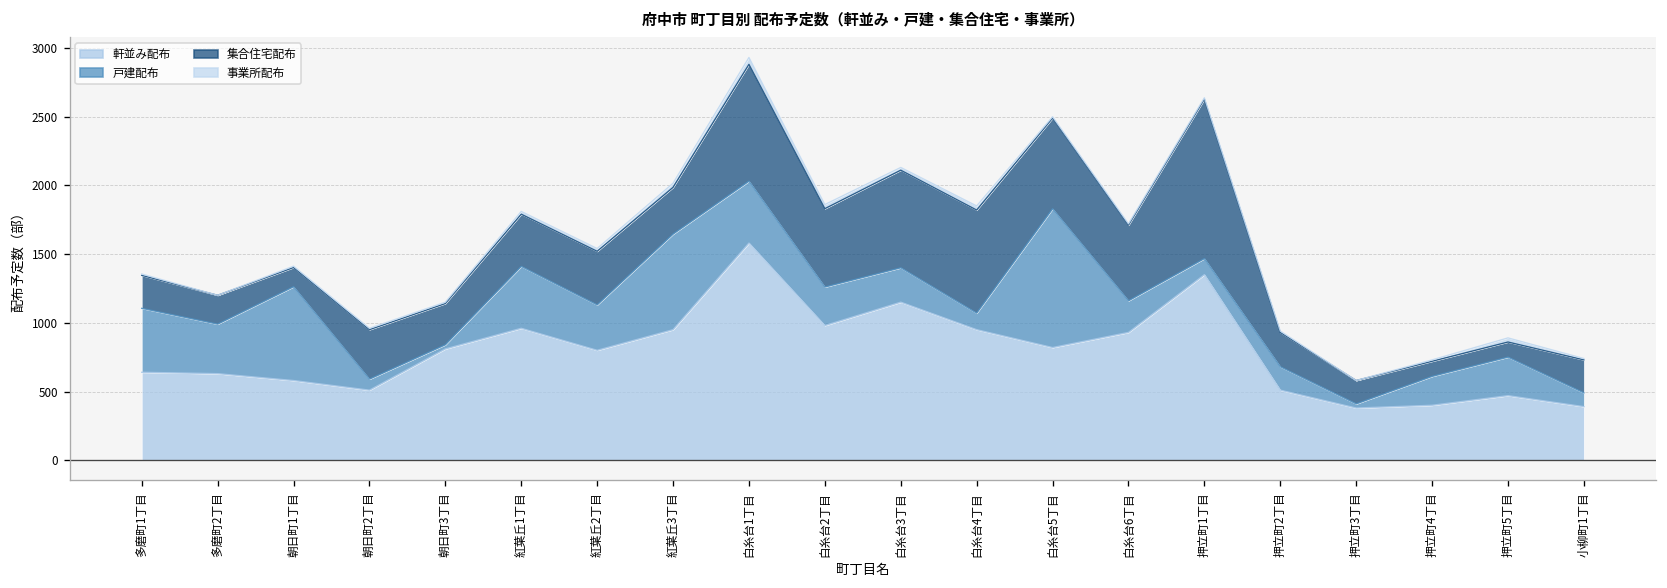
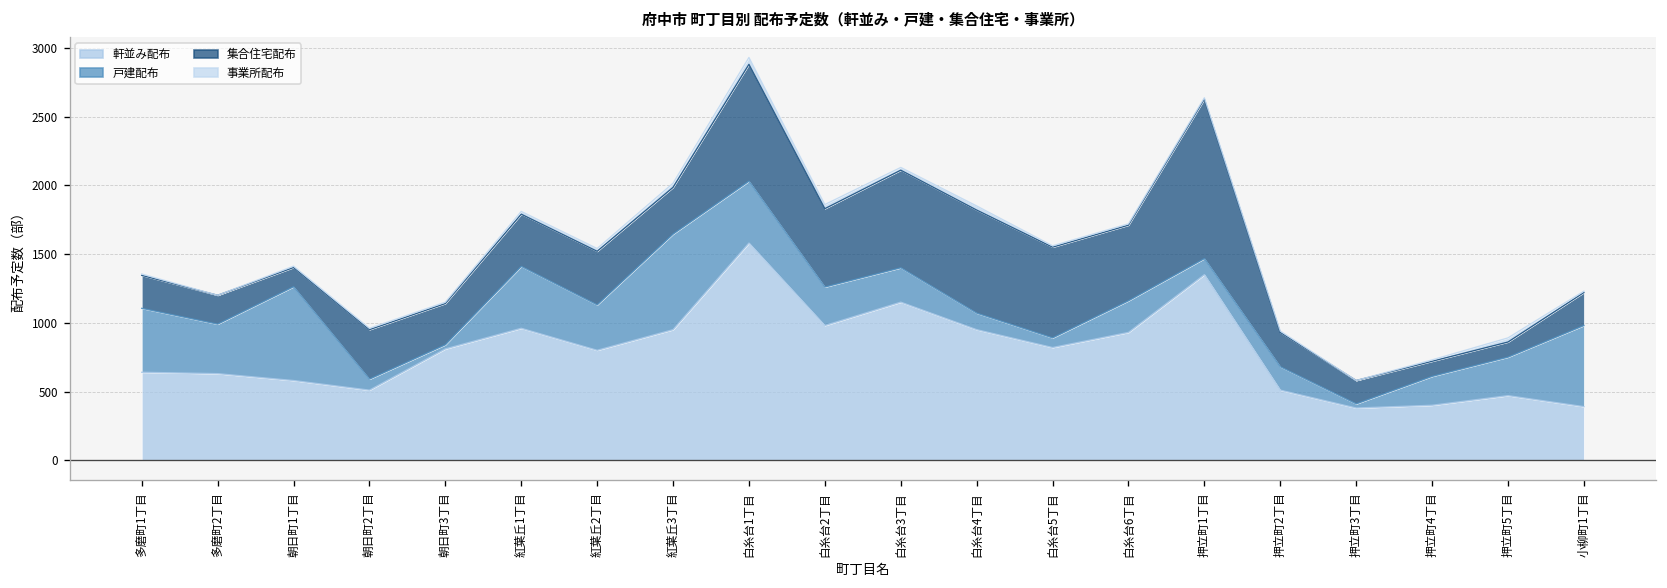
戸建配布, 白糸台5丁目: 1010 -> 70
戸建配布, 小柳町1丁目: 100 -> 590
